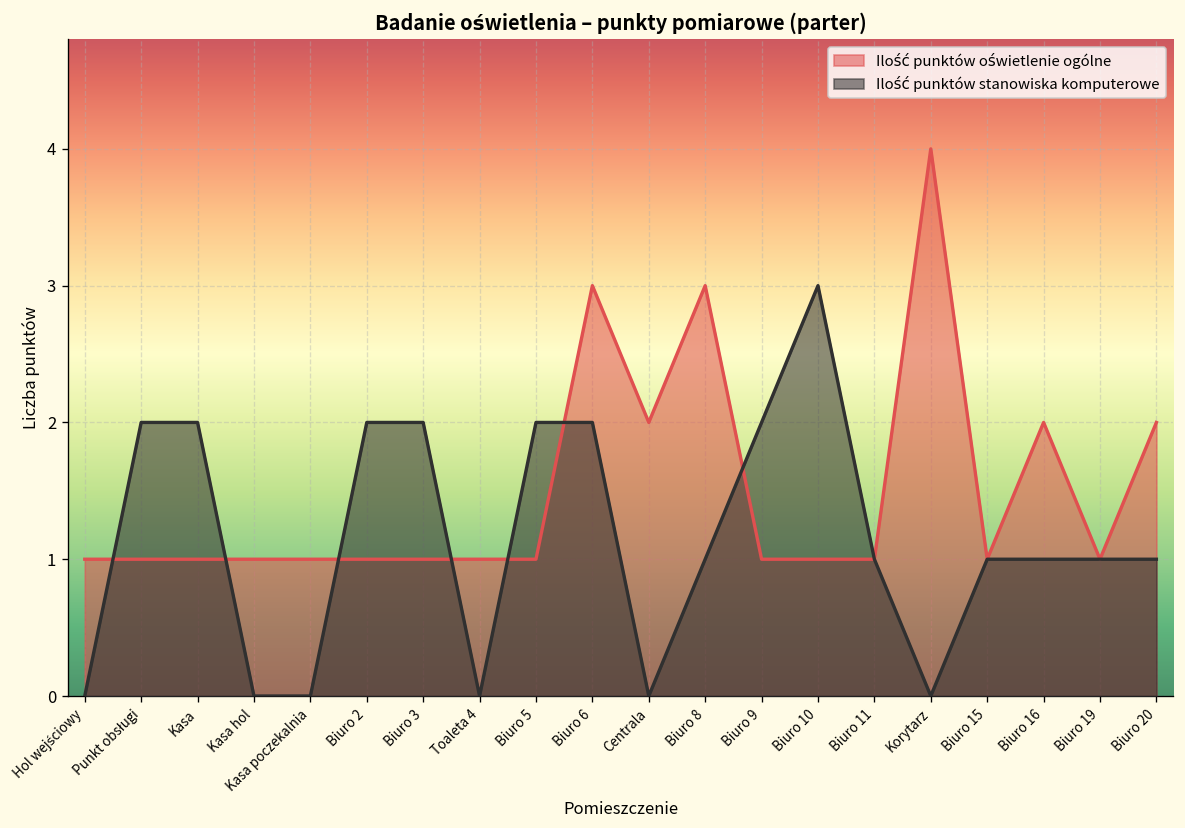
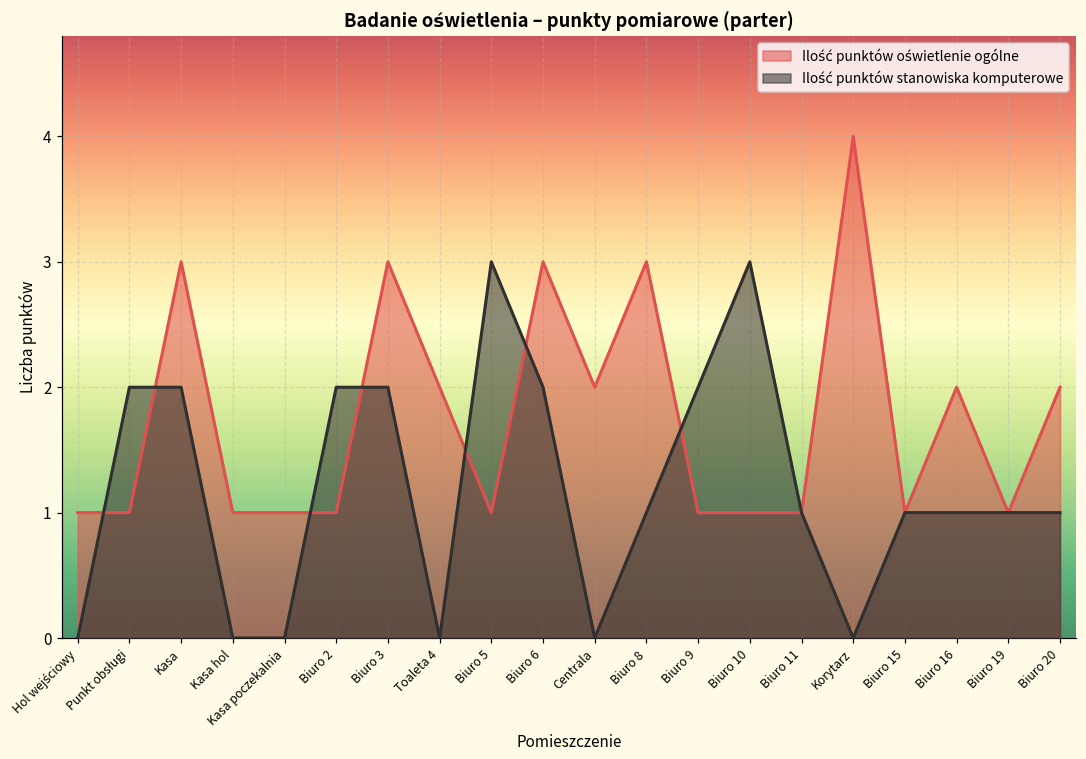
Ilość punktów oświetlenie ogólne, Kasa: 1 -> 3
Ilość punktów oświetlenie ogólne, Biuro 3: 1 -> 3
Ilość punktów oświetlenie ogólne, Toaleta 4: 1 -> 2
Ilość punktów stanowiska komputerowe, Biuro 5: 2 -> 3
